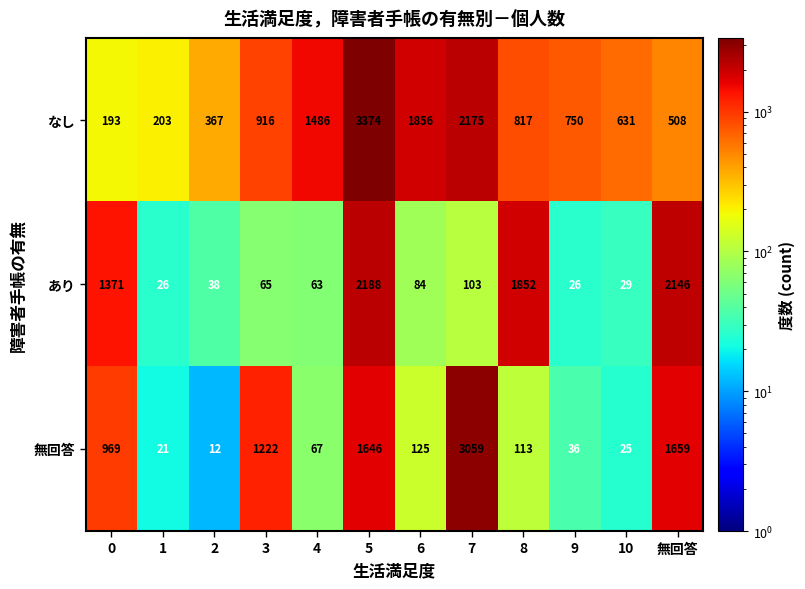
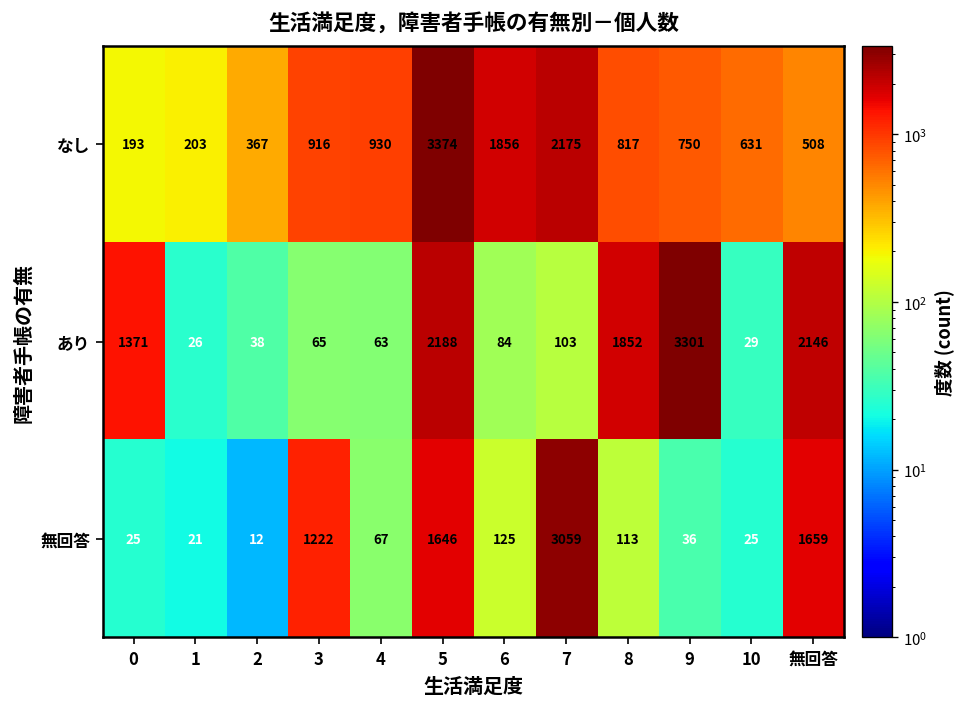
なし, 4: 1486 -> 930
あり, 9: 26 -> 3301
無回答, 0: 969 -> 25
